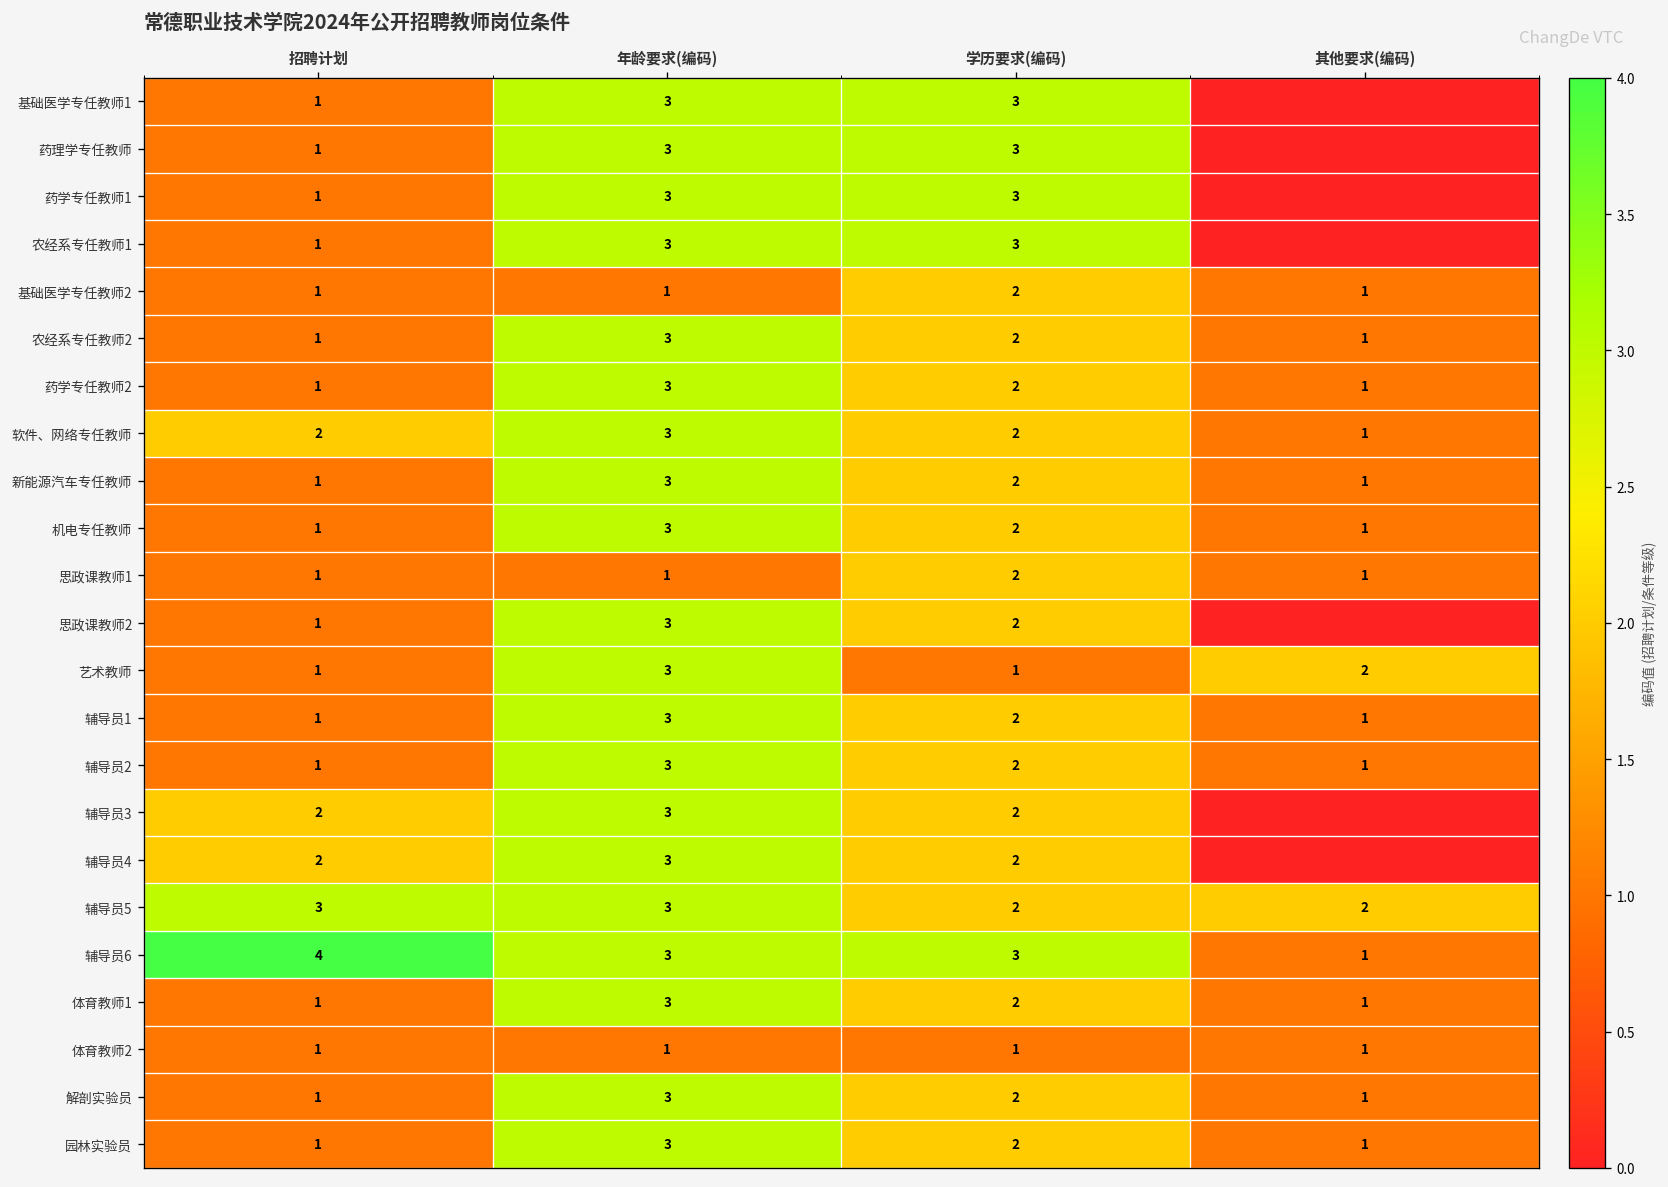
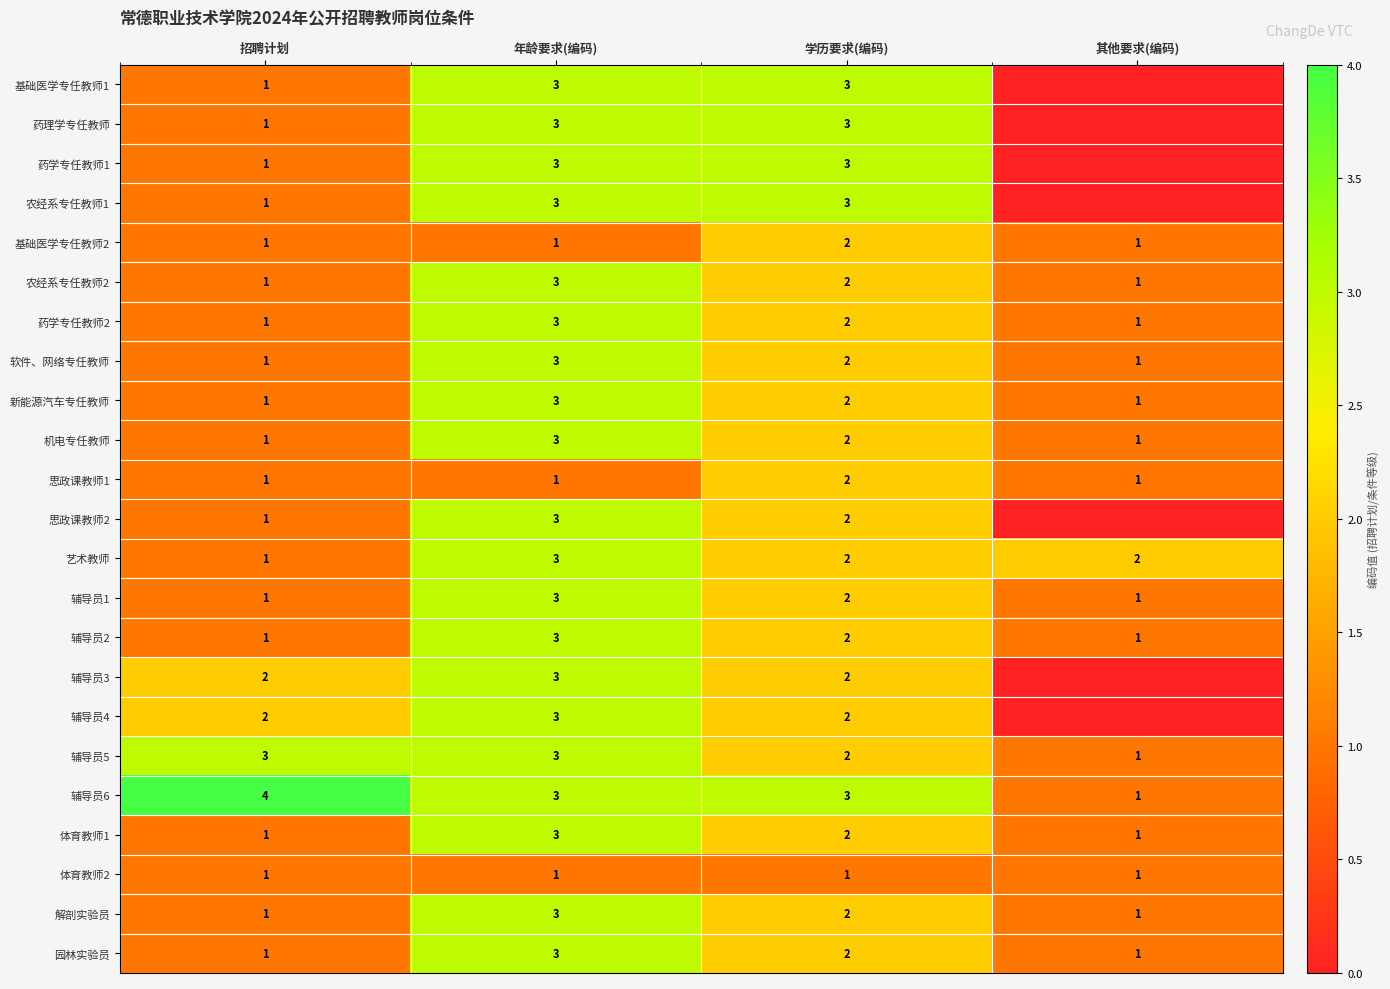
软件、网络专任教师, 招聘计划: 2 -> 1
艺术教师, 学历要求(编码): 1 -> 2
辅导员5, 其他要求(编码): 2 -> 1
